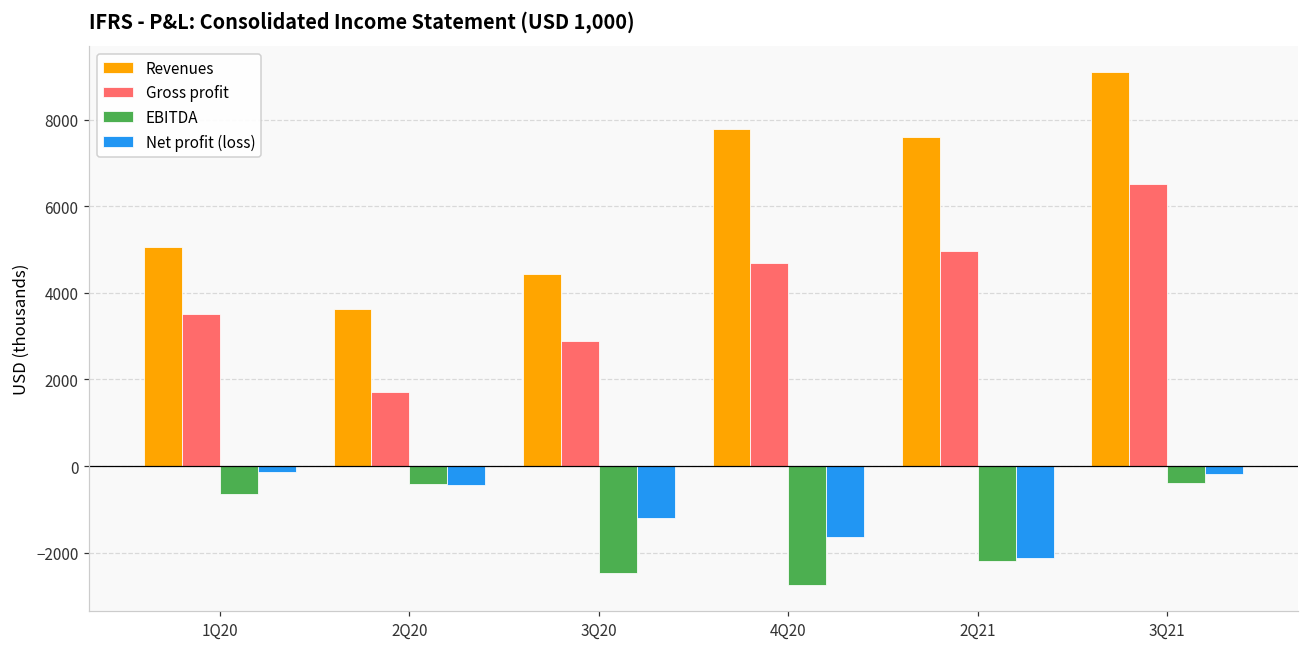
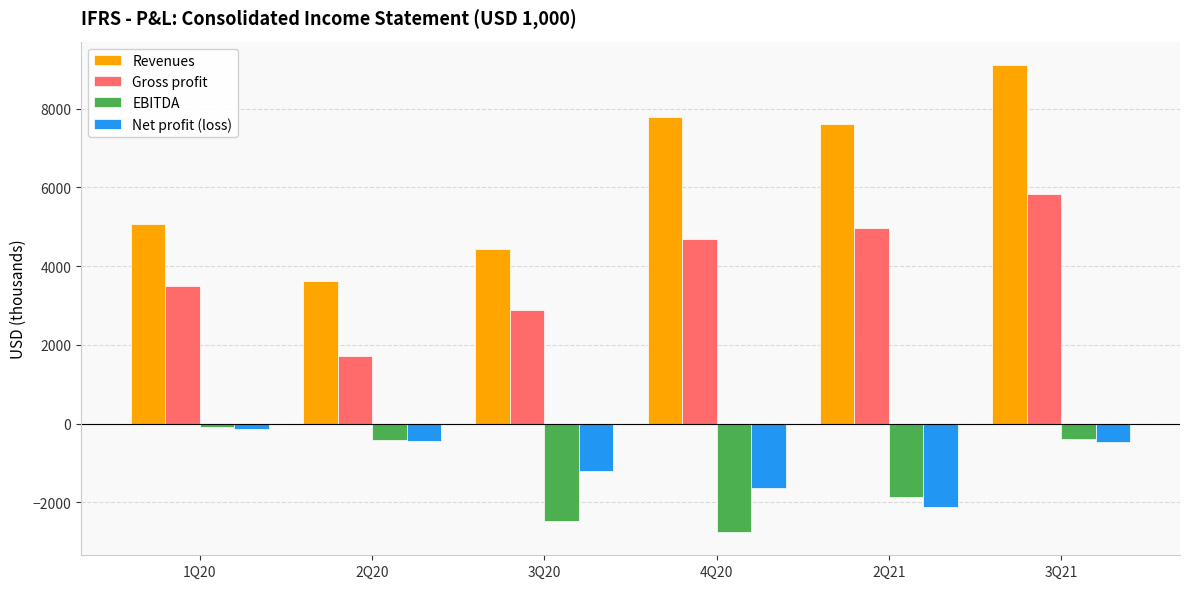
EBITDA, 1Q20: -600 -> -100
EBITDA, 2Q21: -2200 -> -1900
Gross profit, 3Q21: 6500 -> 5800
Net profit (loss), 3Q21: -200 -> -500
